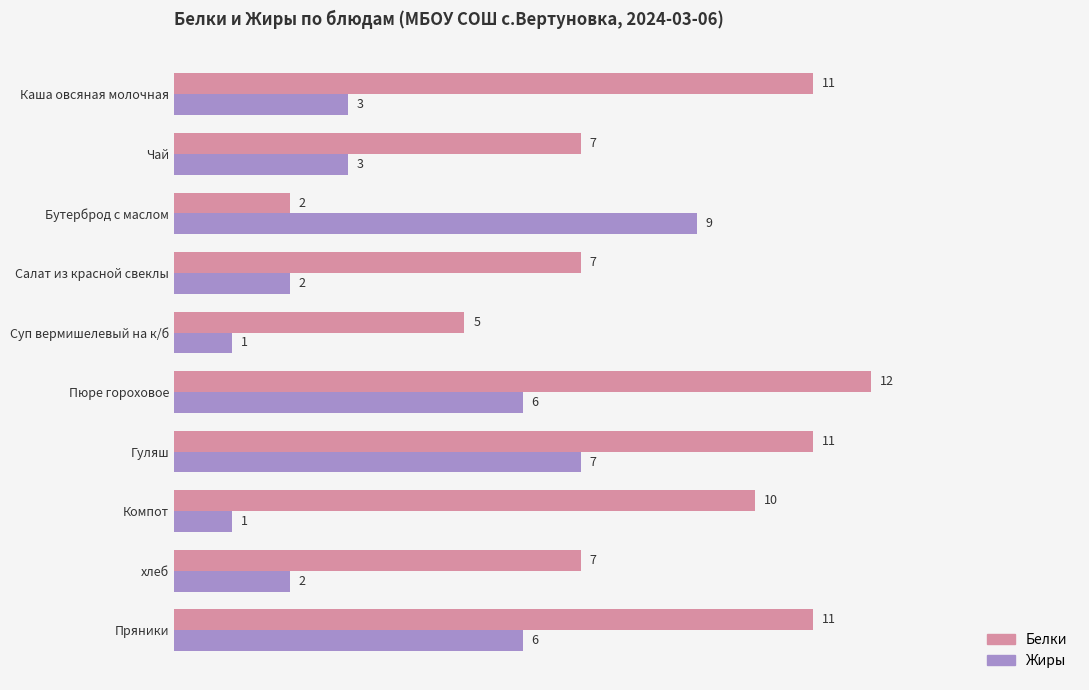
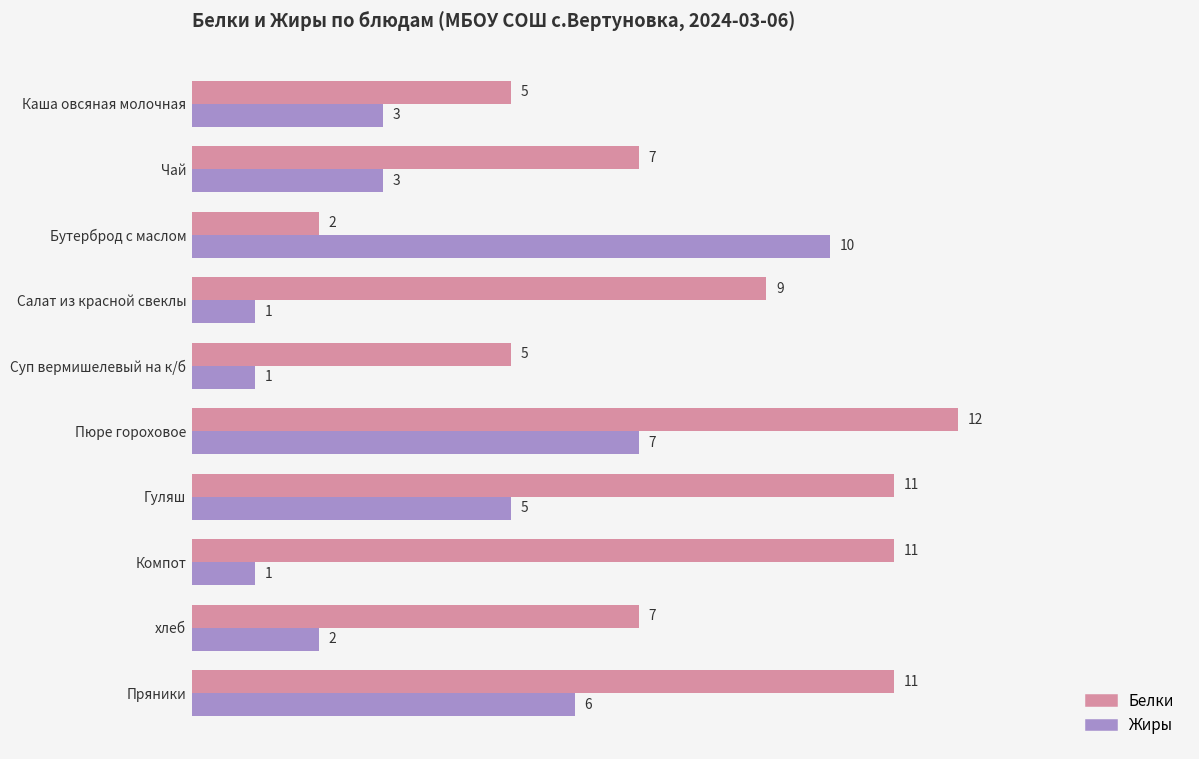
Белки, Каша овсяная молочная: 11 -> 5
Жиры, Бутерброд с маслом: 9 -> 10
Белки, Салат из красной свеклы: 7 -> 9
Жиры, Салат из красной свеклы: 2 -> 1
Жиры, Пюре гороховое: 6 -> 7
Жиры, Гуляш: 7 -> 5
Белки, Компот: 10 -> 11
